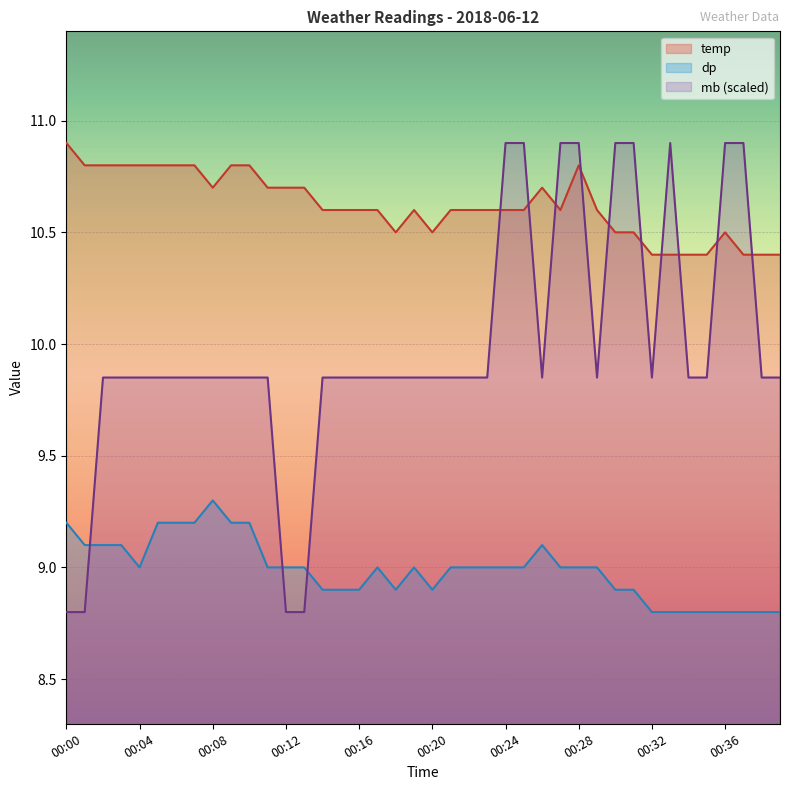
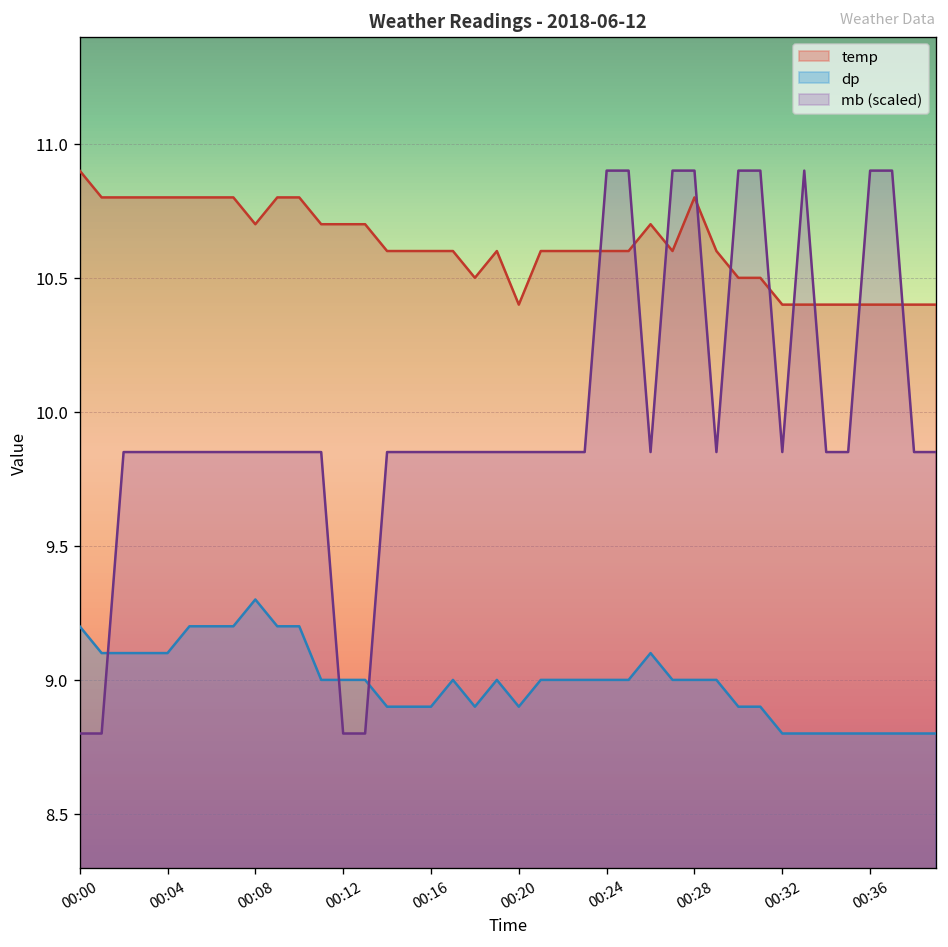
dp, 00:04: 9.0 -> 9.1
temp, 00:20: 10.5 -> 10.4
temp, 00:36: 10.5 -> 10.4
